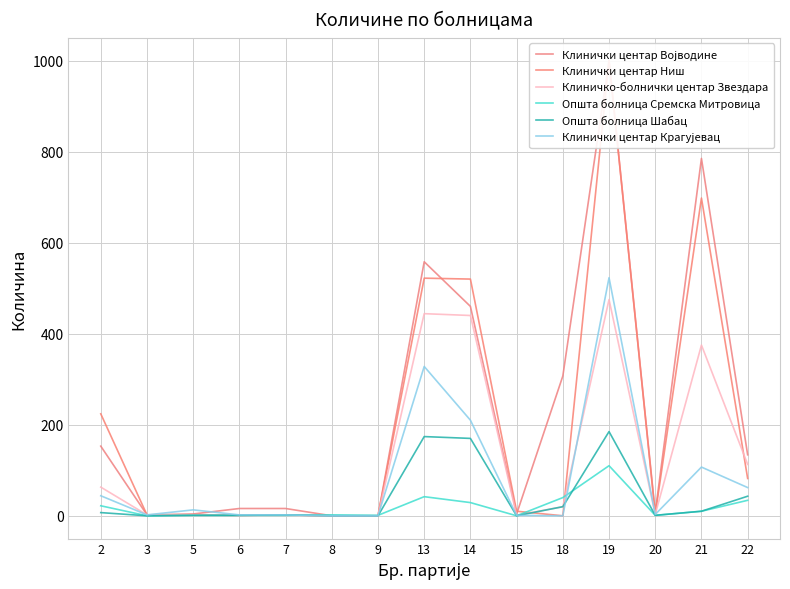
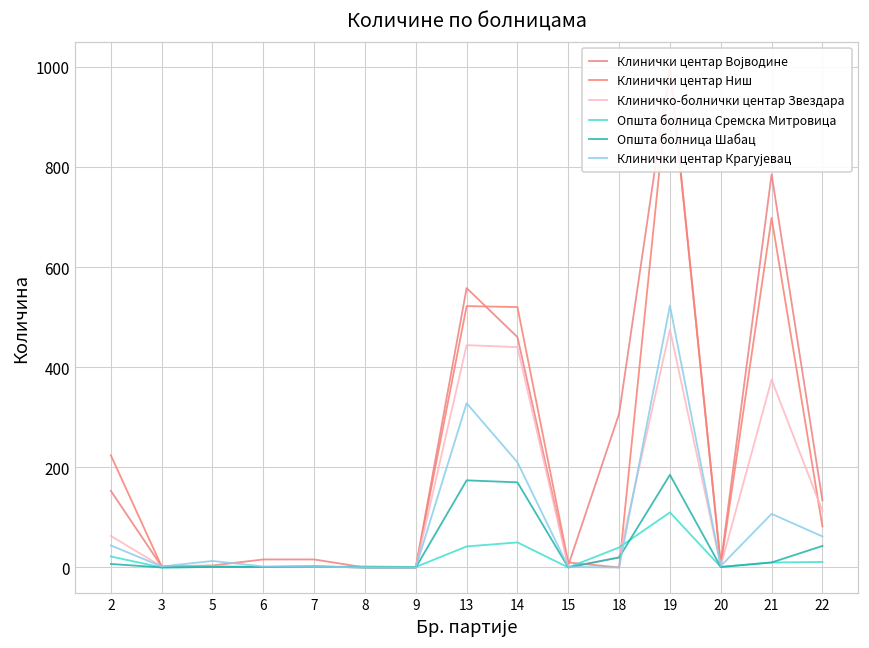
Општа болница Сремска Митровица, 14: 30 -> 50
Општа болница Сремска Митровица, 22: 30 -> 10
